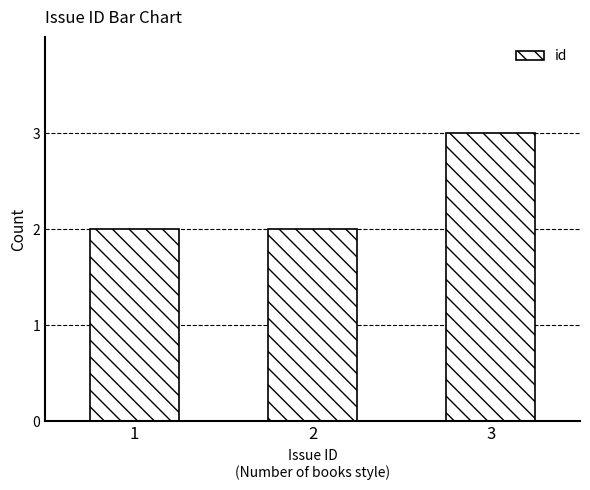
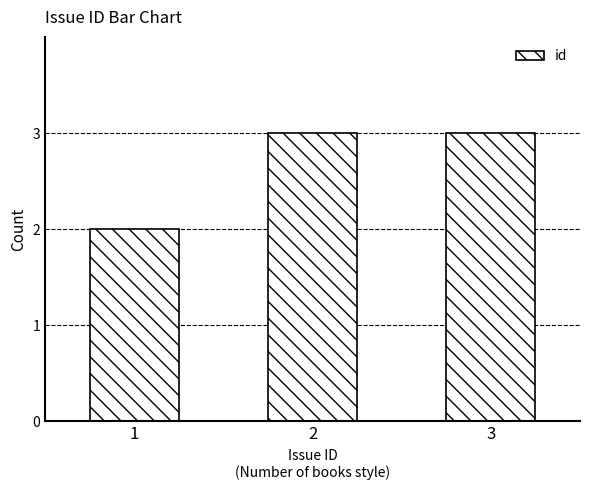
2: 2 -> 3
